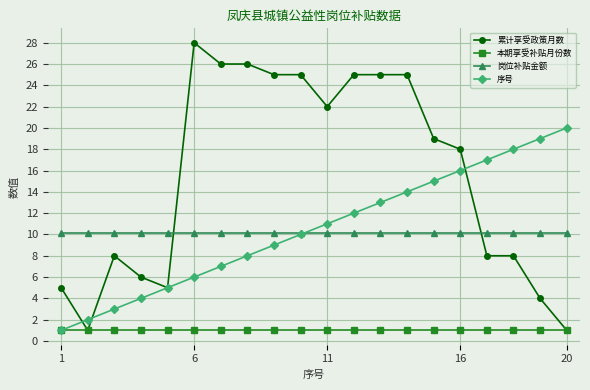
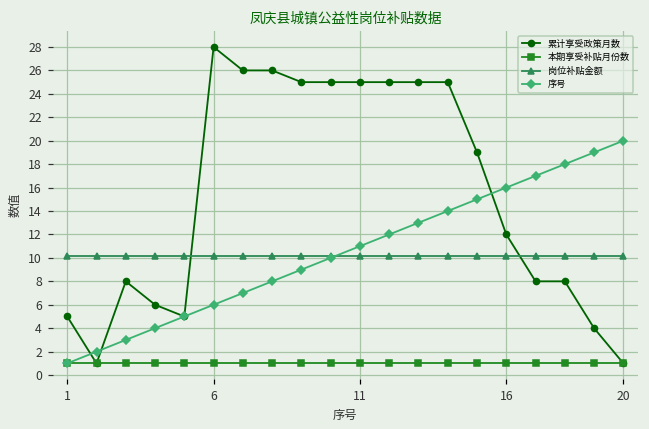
累计享受政策月数, 11: 22 -> 25
累计享受政策月数, 16: 18 -> 12
